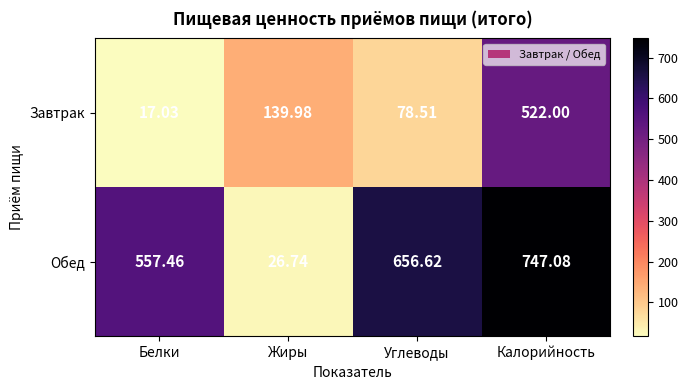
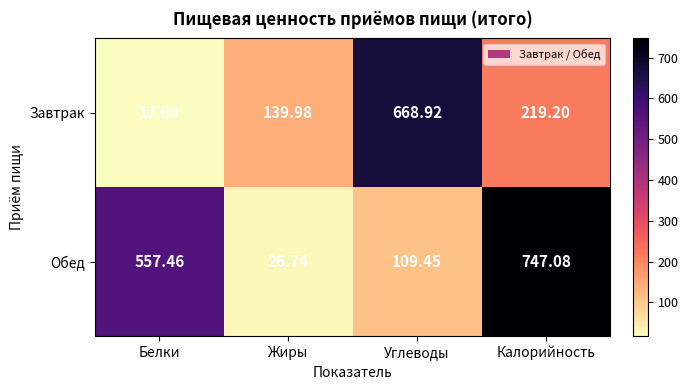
Завтрак, Углеводы: 78.51 -> 668.92
Завтрак, Калорийность: 522.00 -> 219.20
Обед, Углеводы: 656.62 -> 109.45
